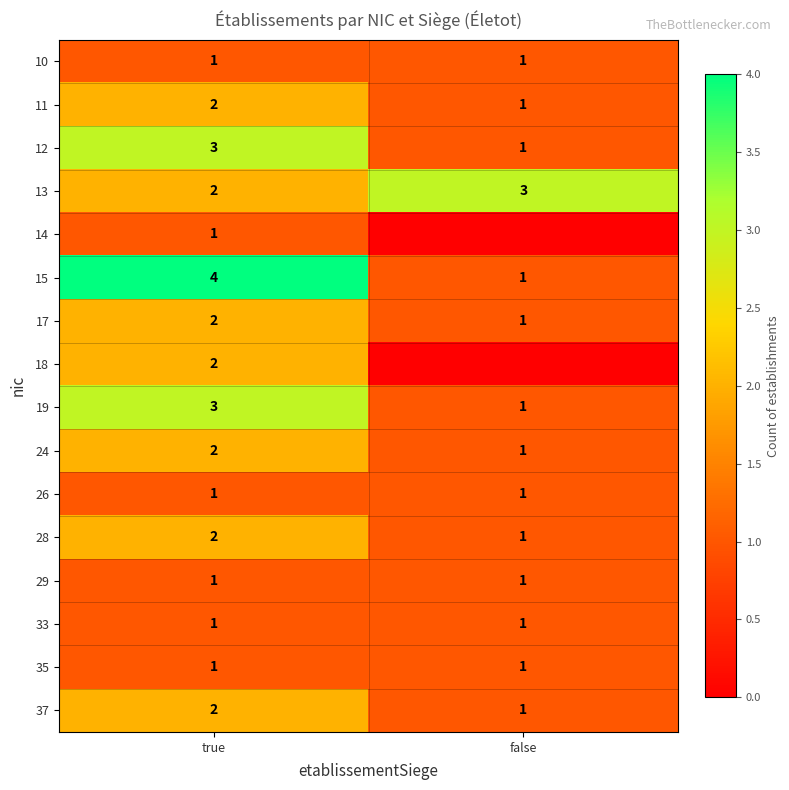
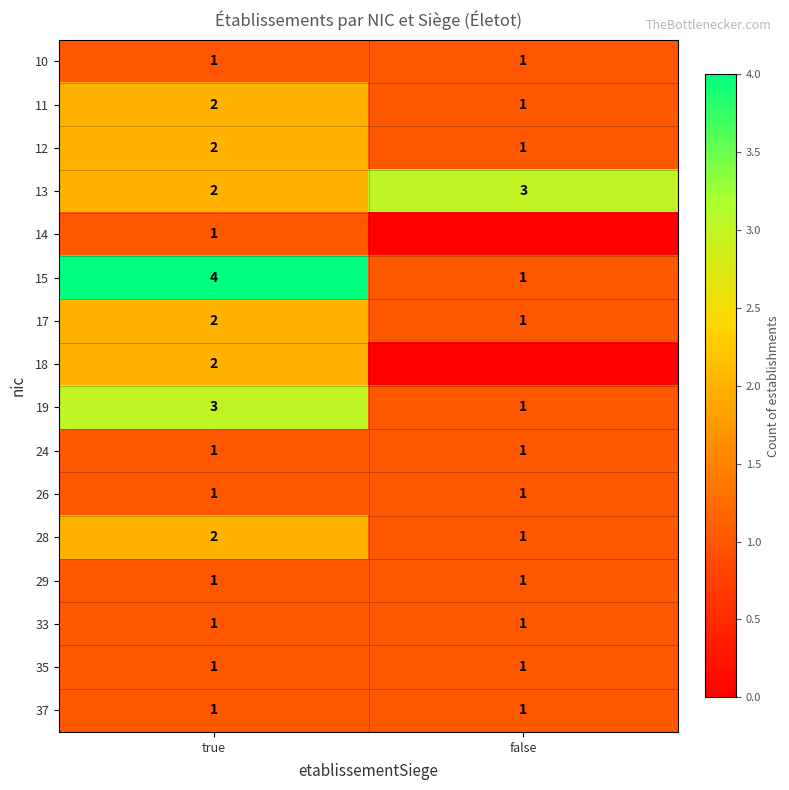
12, true: 3 -> 2
24, true: 2 -> 1
37, true: 2 -> 1
